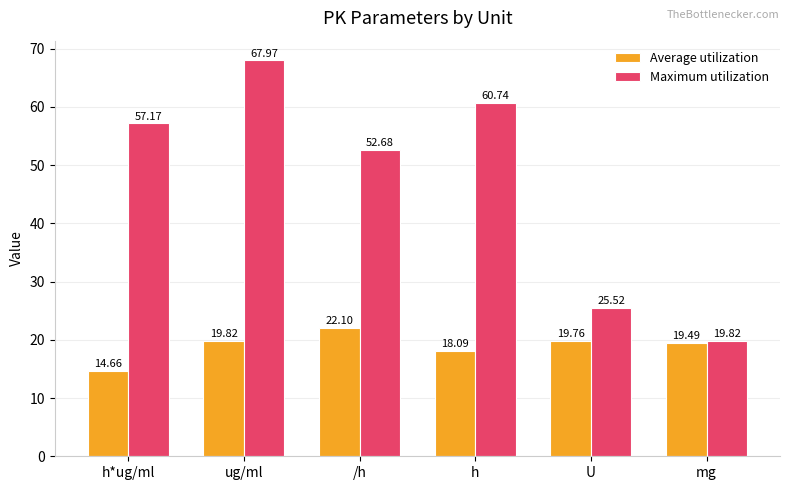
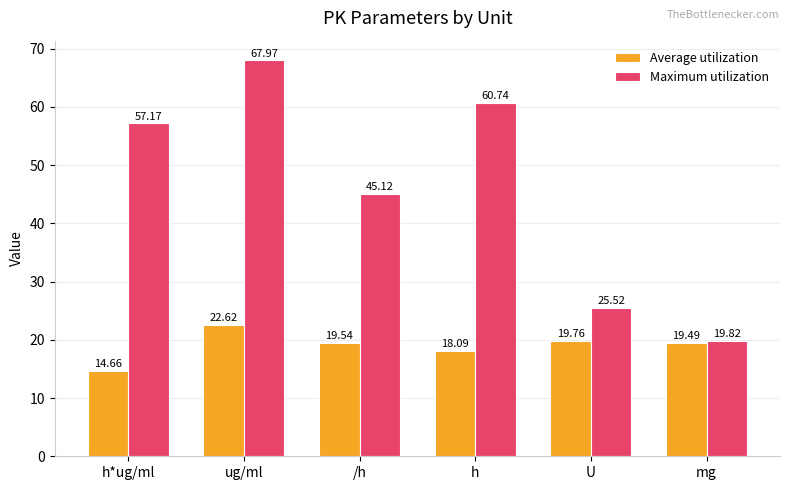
Average utilization, ug/ml: 19.82 -> 22.62
Average utilization, /h: 22.10 -> 19.54
Maximum utilization, /h: 52.68 -> 45.12
